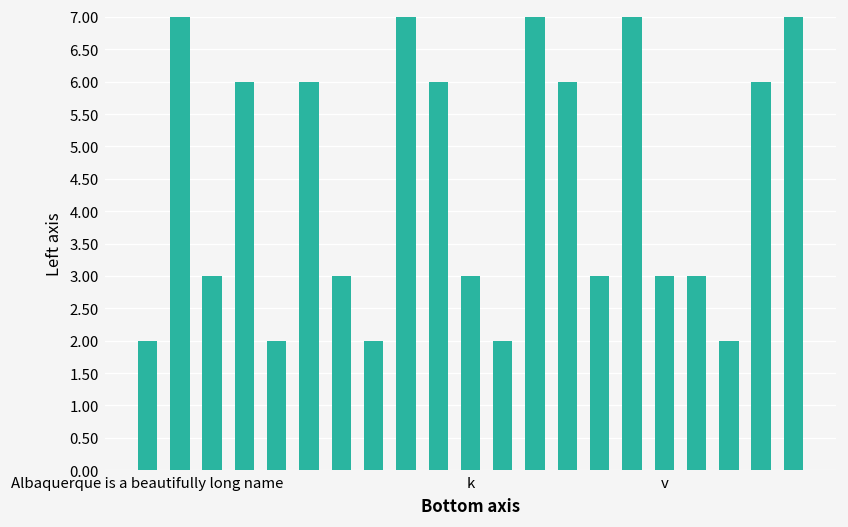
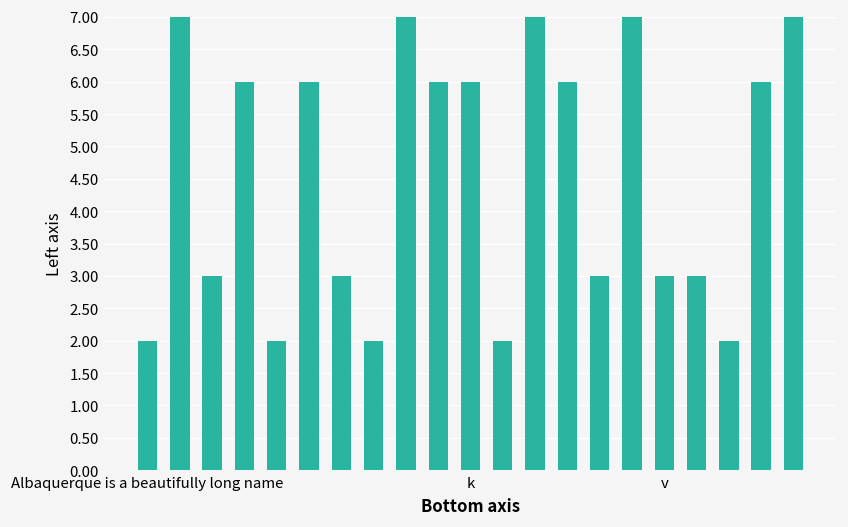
k: 3 -> 6
